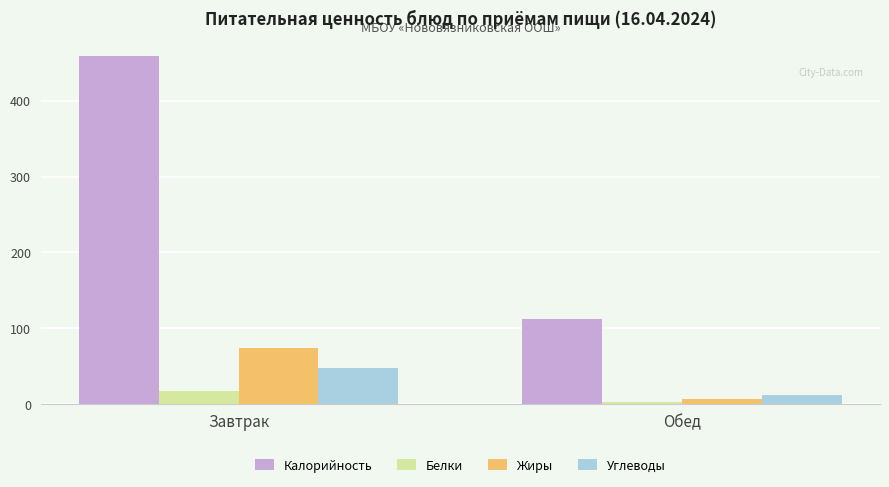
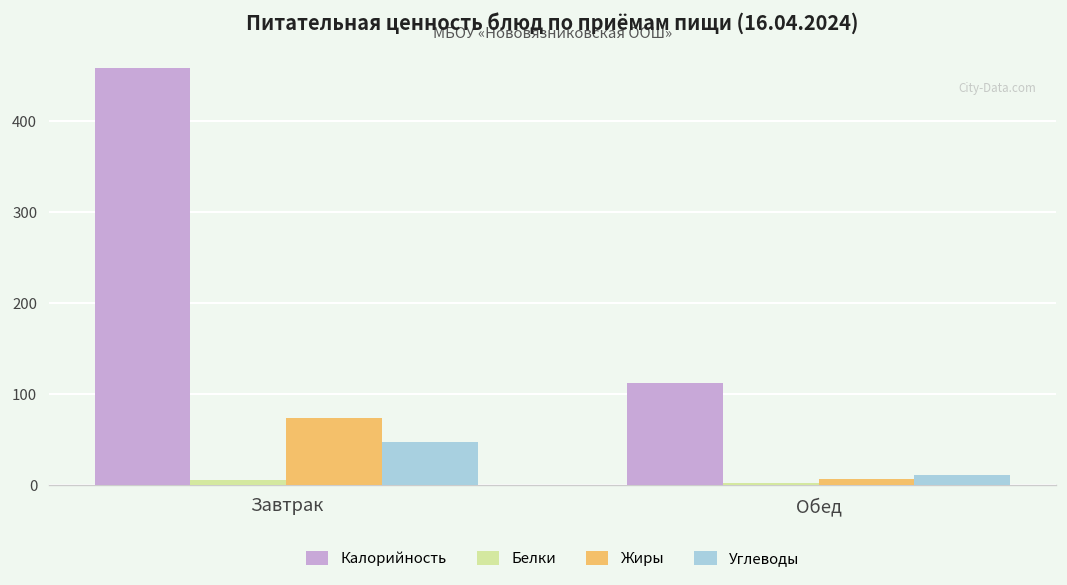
Белки, Завтрак: 20 -> 10
